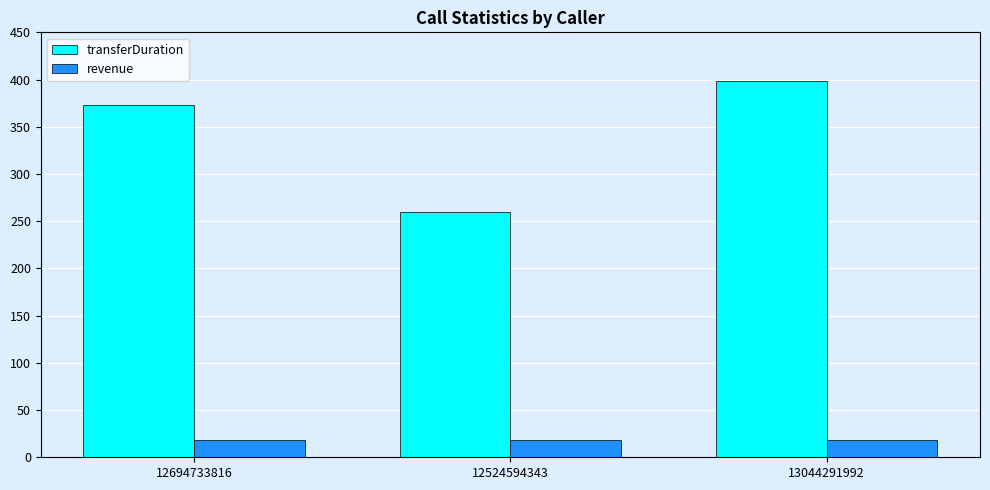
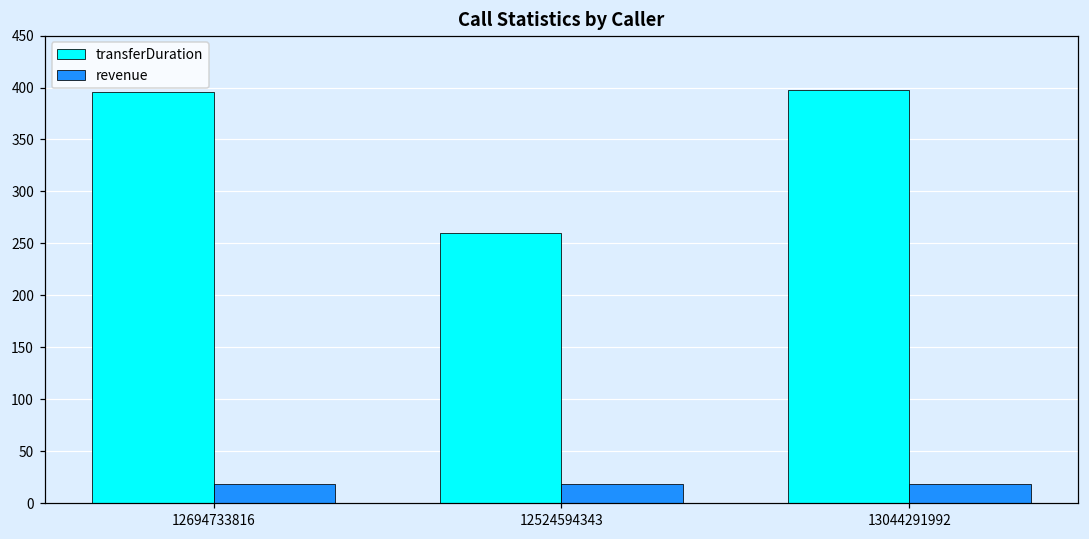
transferDuration, 12694733816: 370 -> 400
